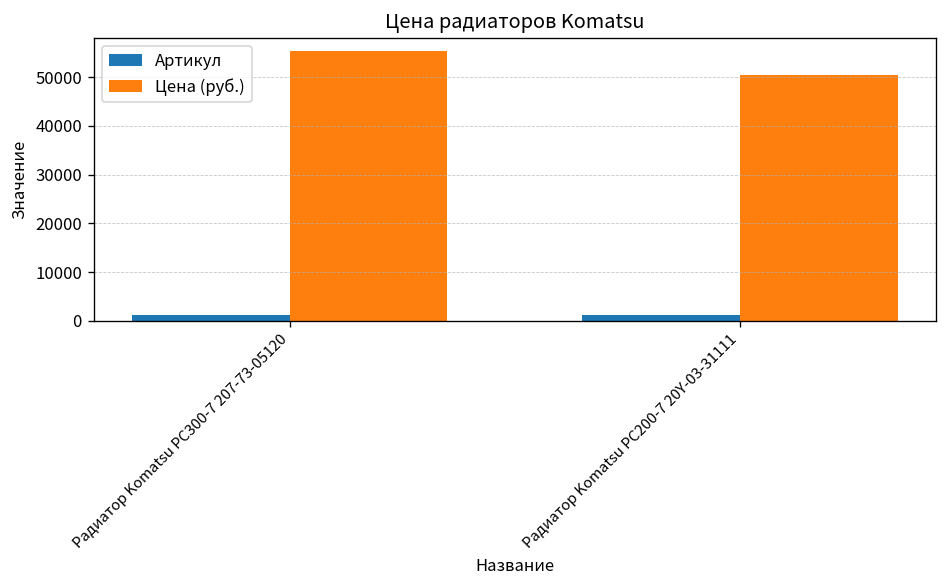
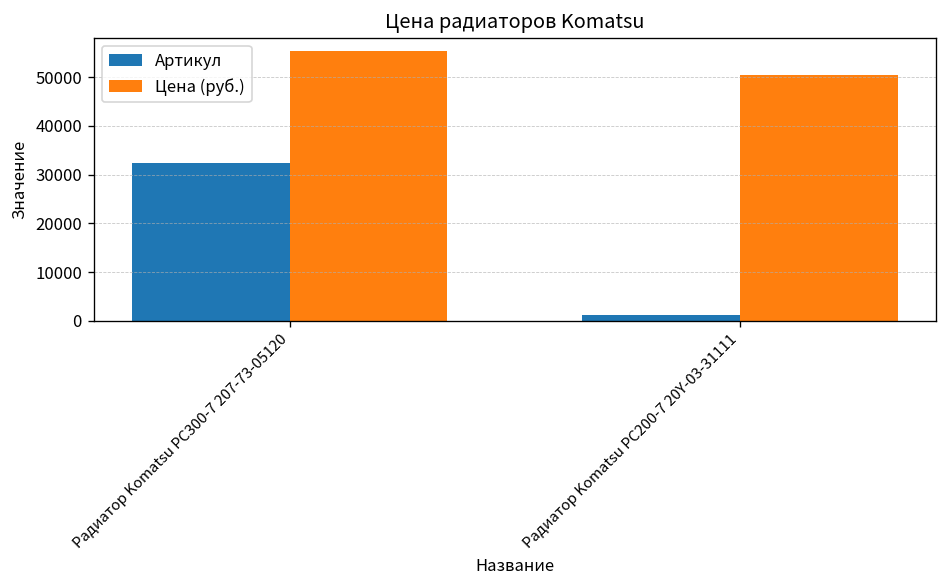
Артикул, Радиатор Komatsu PC300-7 207-73-05120: 1000 -> 32000
